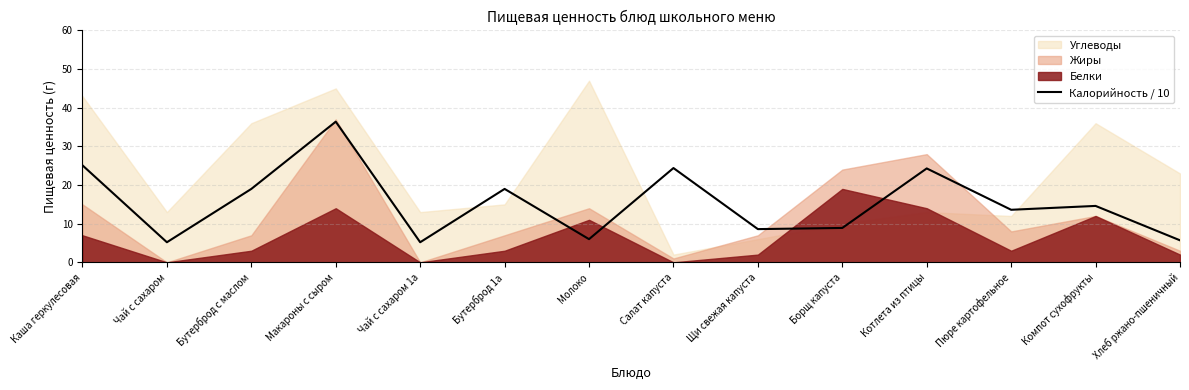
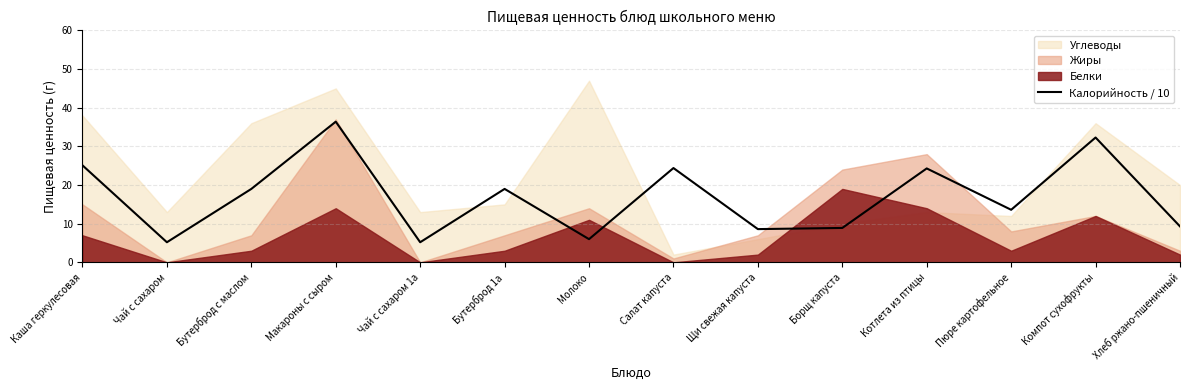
Углеводы, Каша геркулесовая: 43 -> 38
Калорийность / 10, Компот сухофрукты: 15 -> 32
Калорийность / 10, Хлеб ржано-пшеничный: 6 -> 9
Углеводы, Хлеб ржано-пшеничный: 23 -> 20
